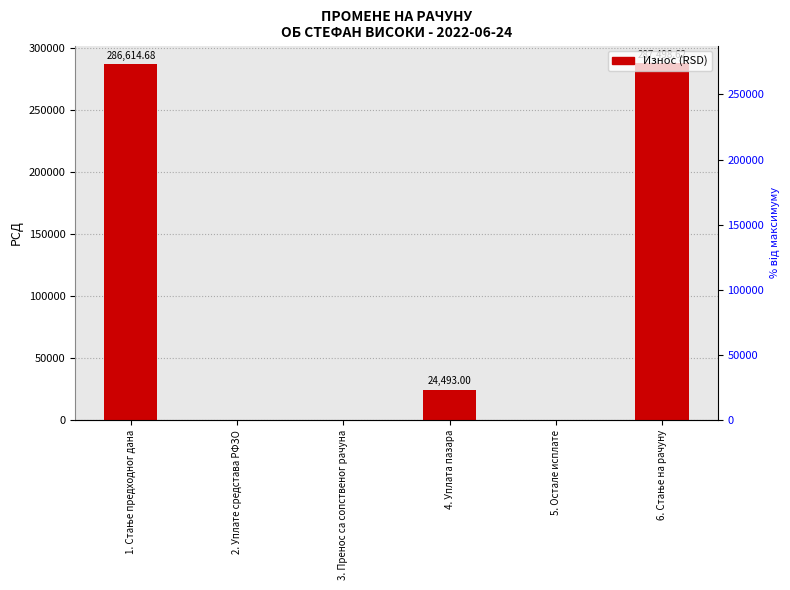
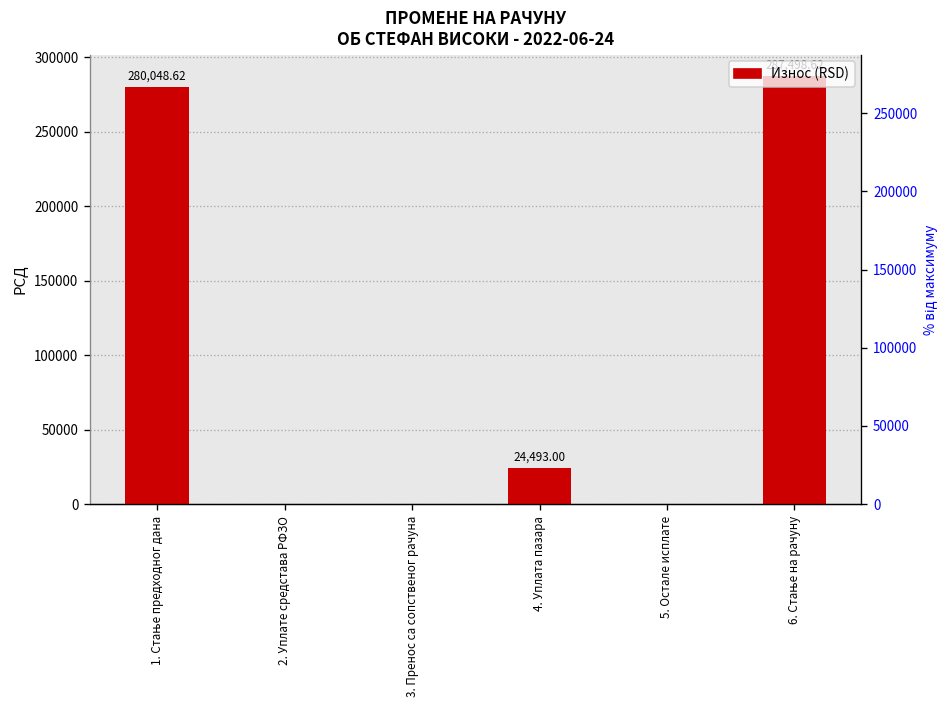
1. Стање предходног дана: 286,614.68 -> 280,048.62
